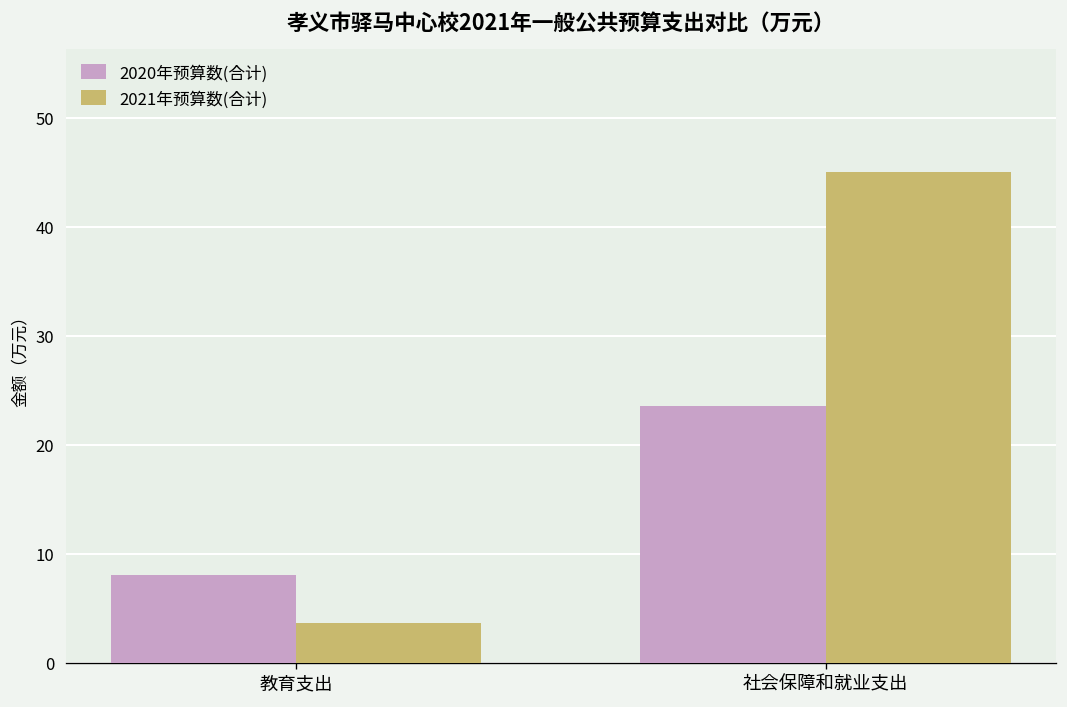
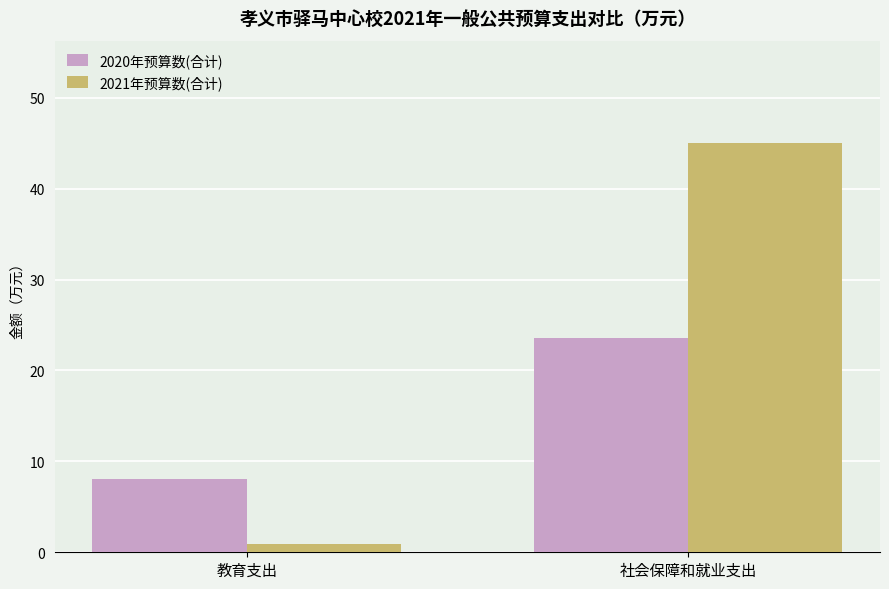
2021年预算数(合计), 教育支出: 4 -> 1
